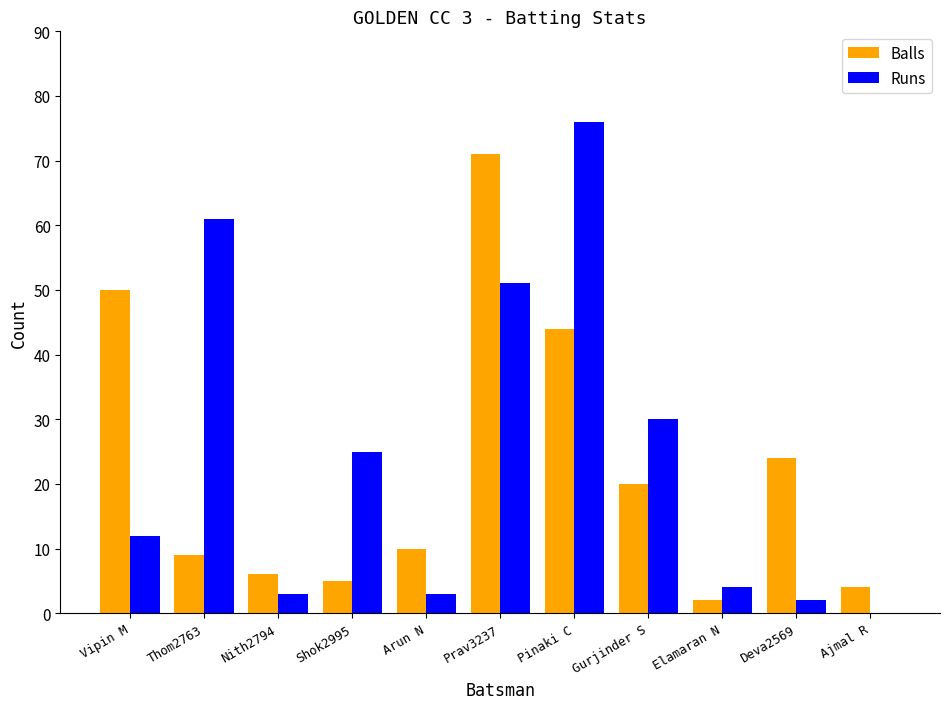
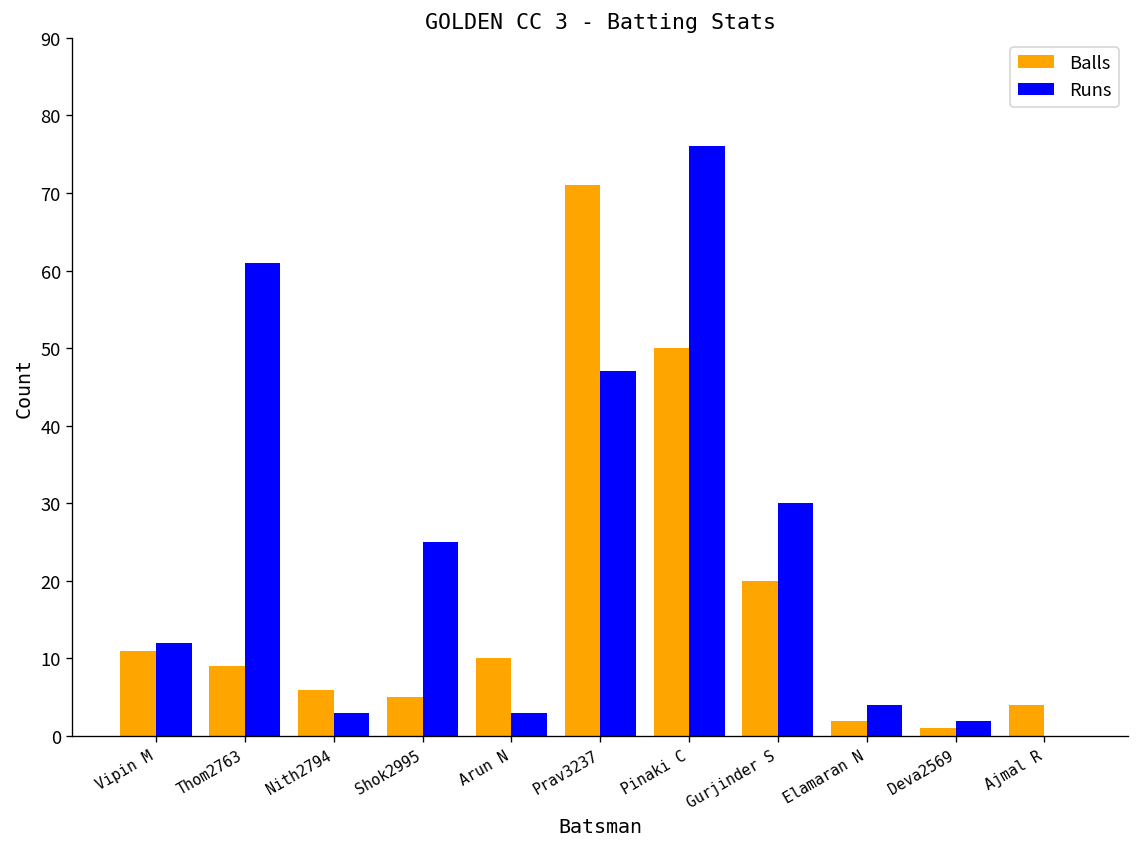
Balls, Vipin M: 50 -> 11
Runs, Prav3237: 51 -> 47
Balls, Pinaki C: 44 -> 50
Balls, Deva2569: 24 -> 1
